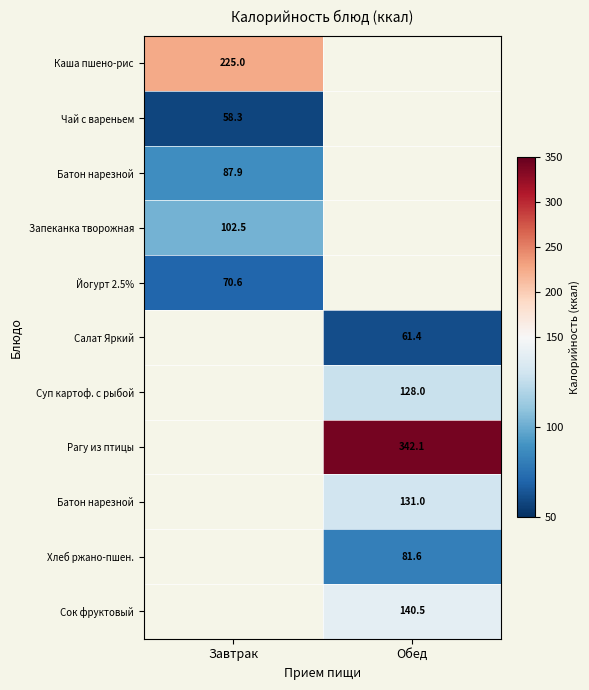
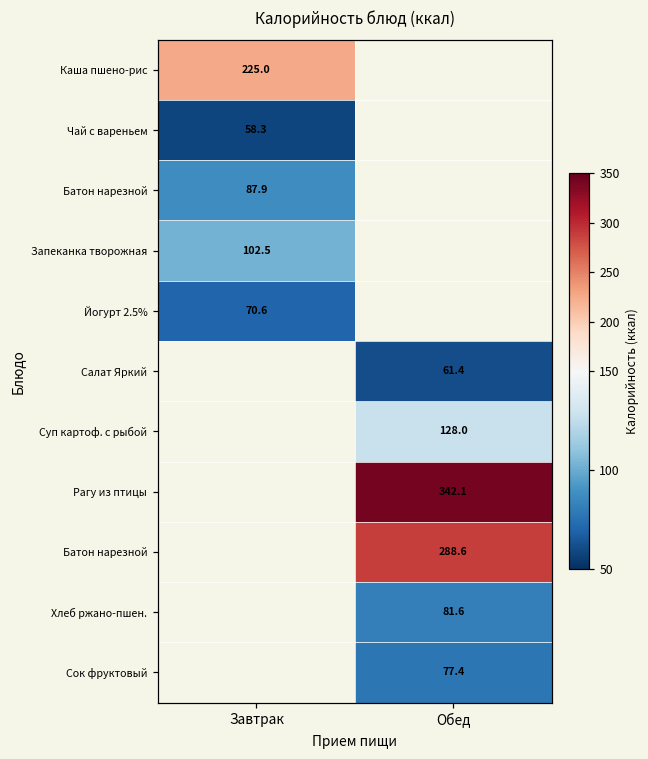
Батон нарезной, Обед: 131.0 -> 288.6
Сок фруктовый, Обед: 140.5 -> 77.4
